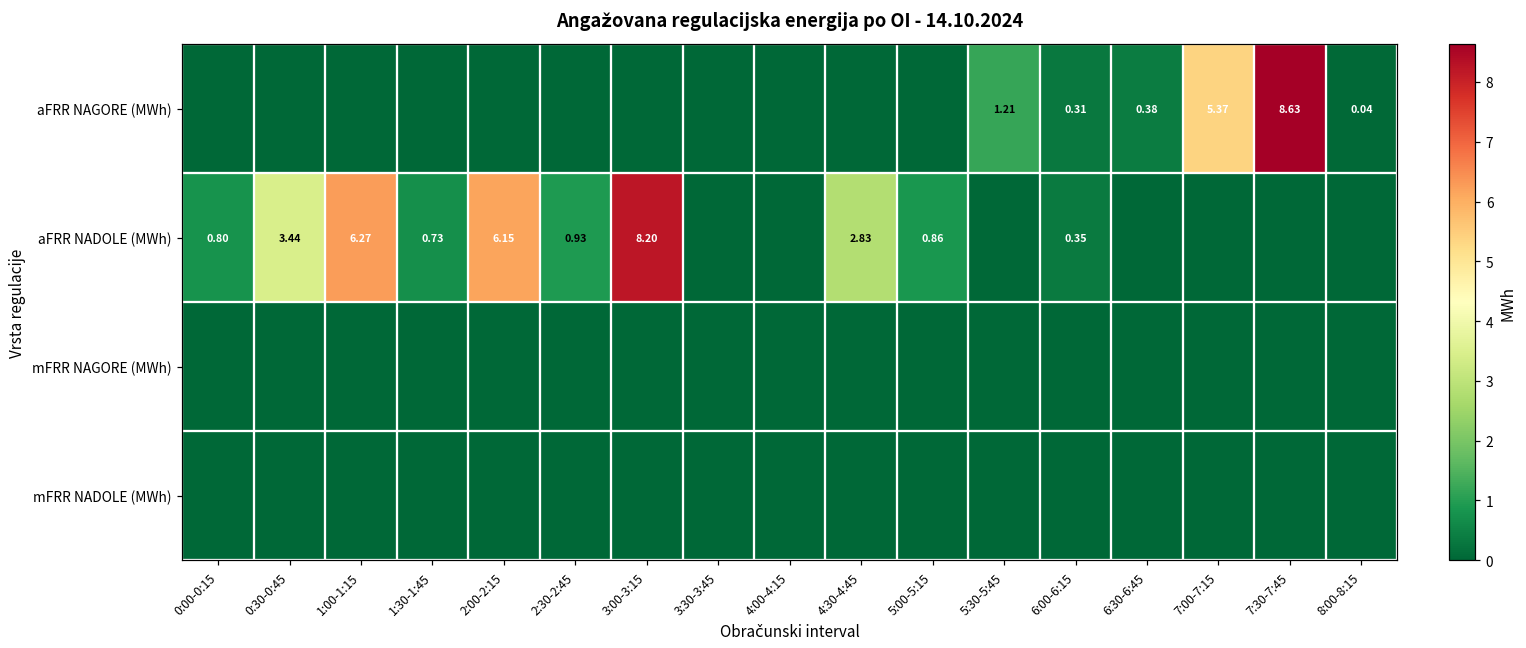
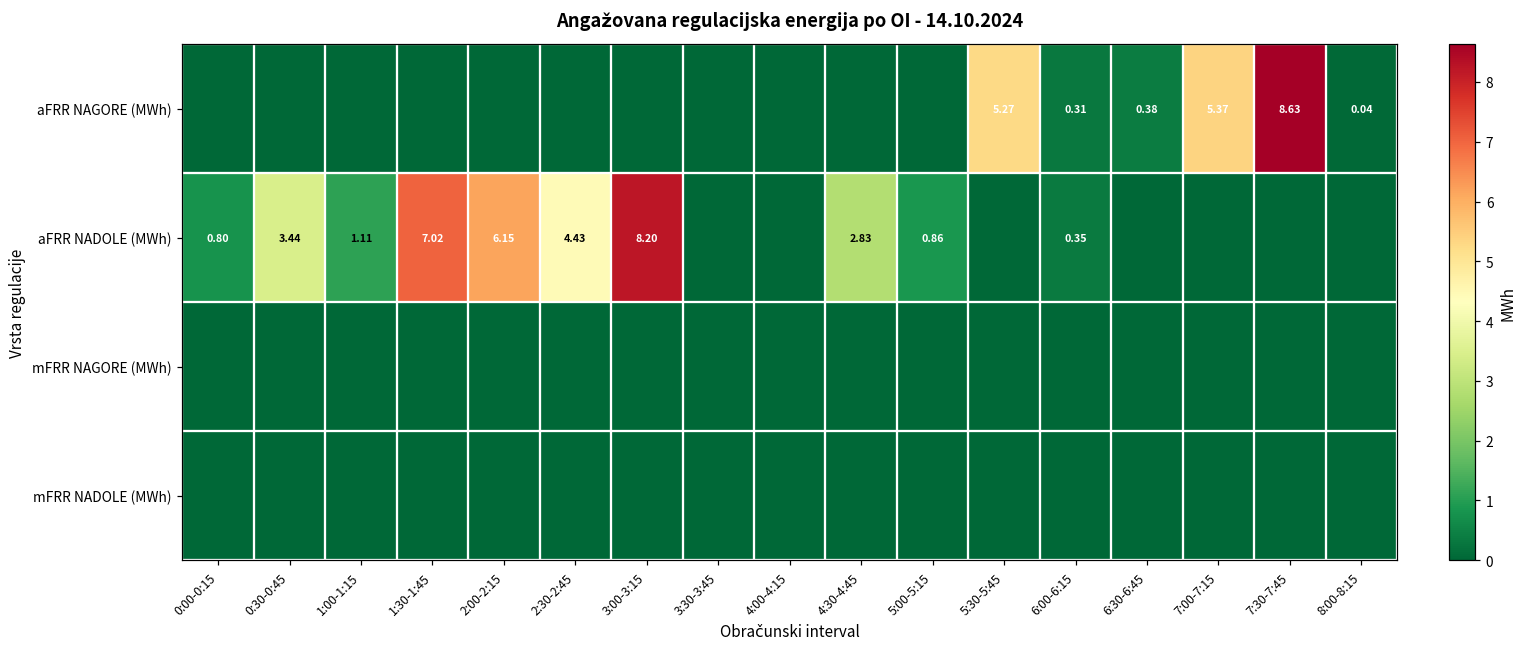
aFRR NAGORE (MWh), 5:30-5:45: 1.21 -> 5.27
aFRR NADOLE (MWh), 1:00-1:15: 6.27 -> 1.11
aFRR NADOLE (MWh), 1:30-1:45: 0.73 -> 7.02
aFRR NADOLE (MWh), 2:30-2:45: 0.93 -> 4.43
